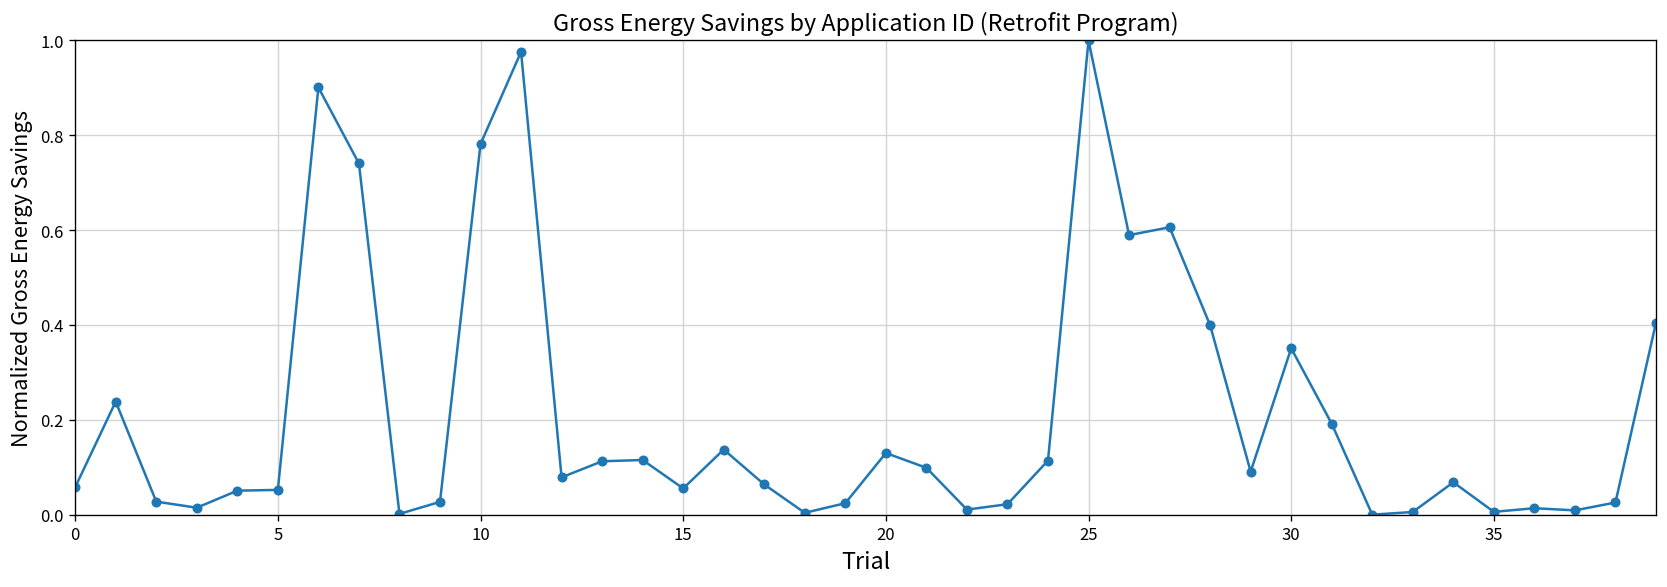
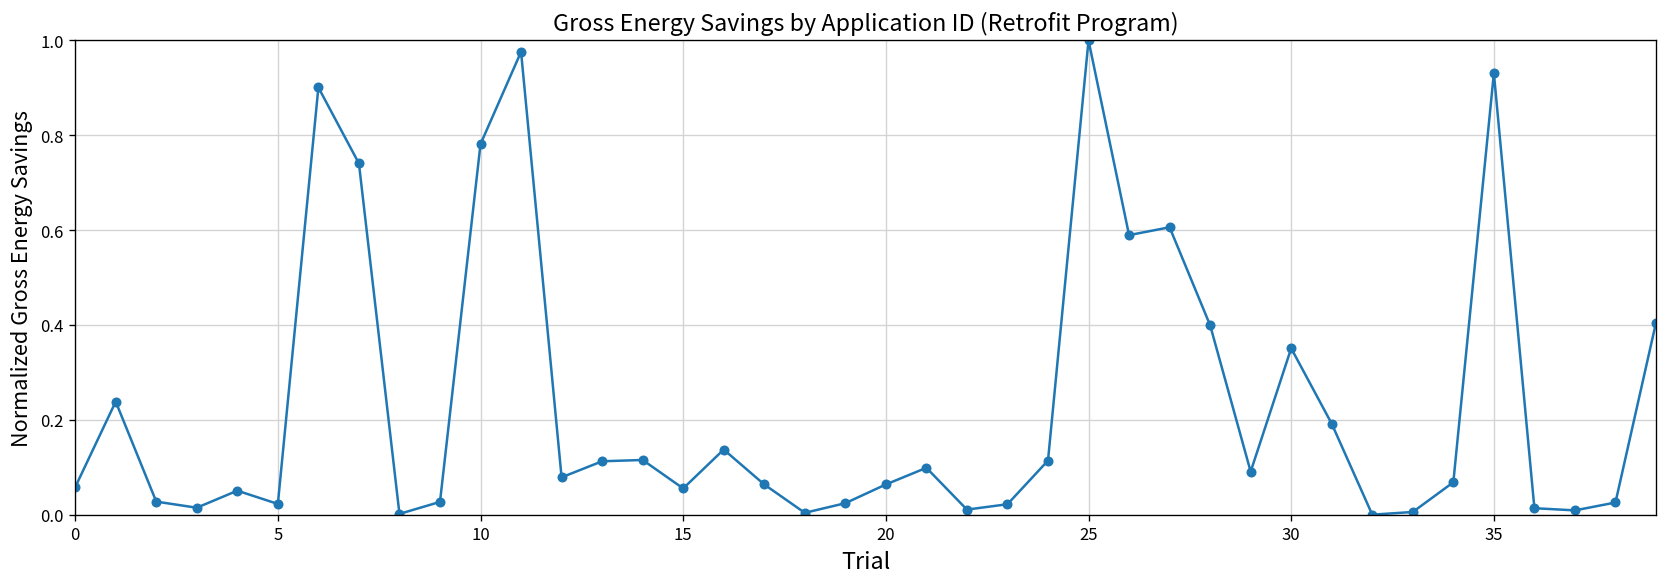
5: 0.05 -> 0.02
20: 0.13 -> 0.06
35: 0.01 -> 0.93
